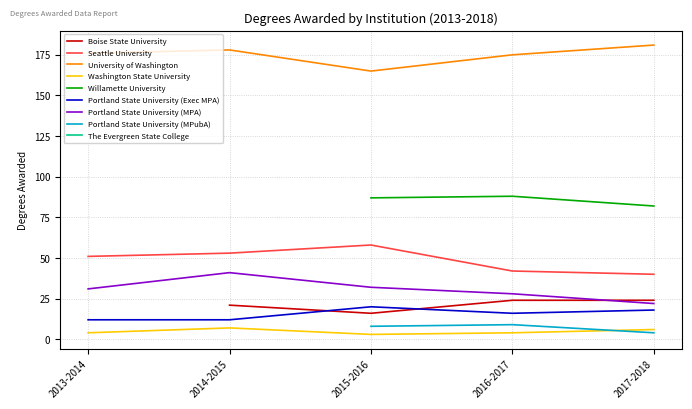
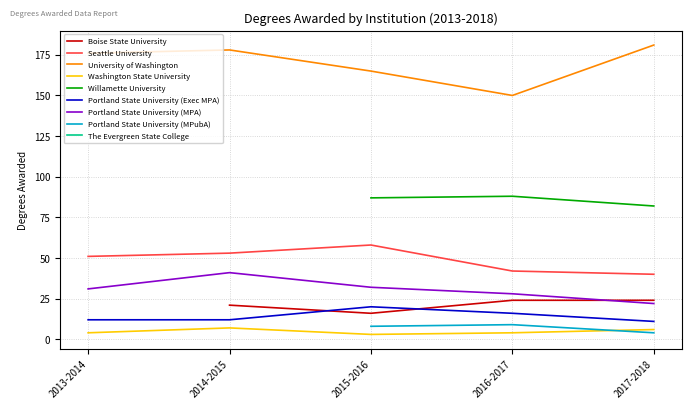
University of Washington, 2016-2017: 175 -> 150
Portland State University (Exec MPA), 2017-2018: 18 -> 11
